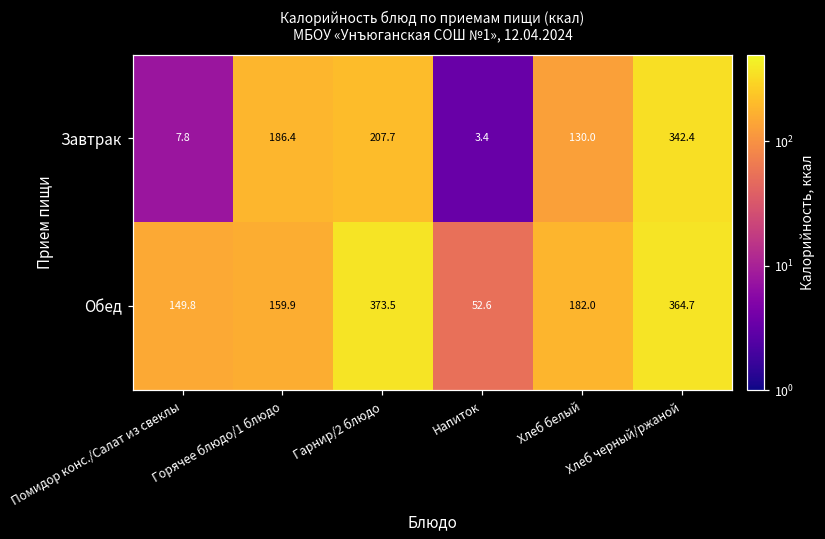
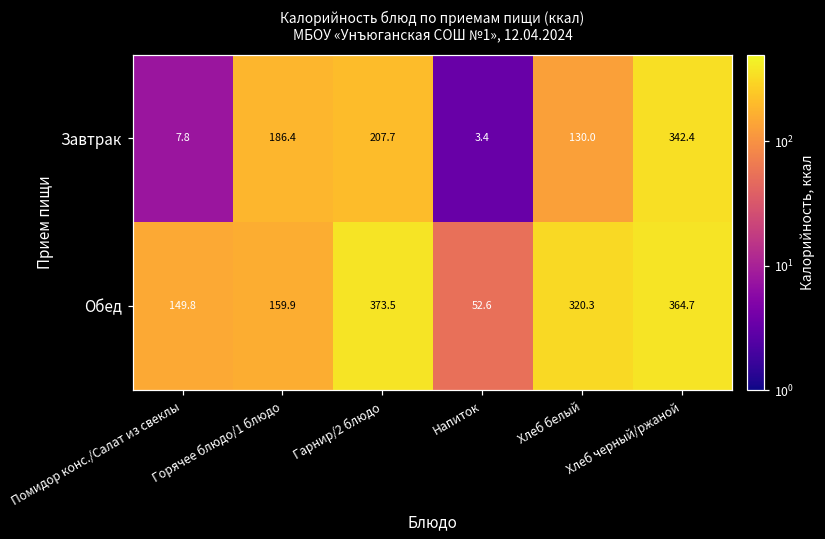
Обед, Хлеб белый: 182.0 -> 320.3
